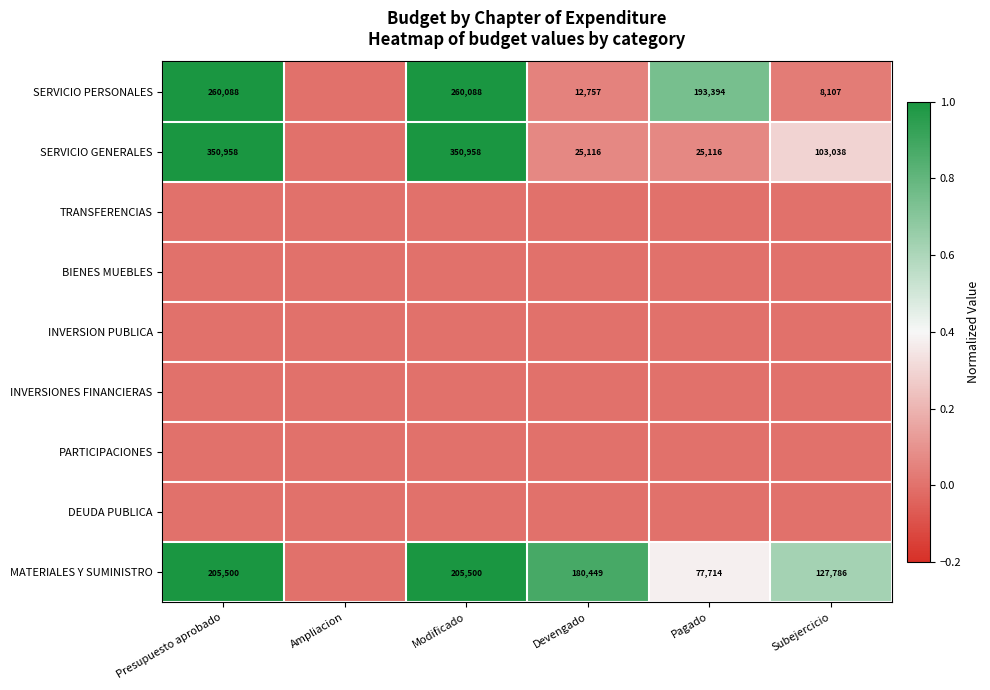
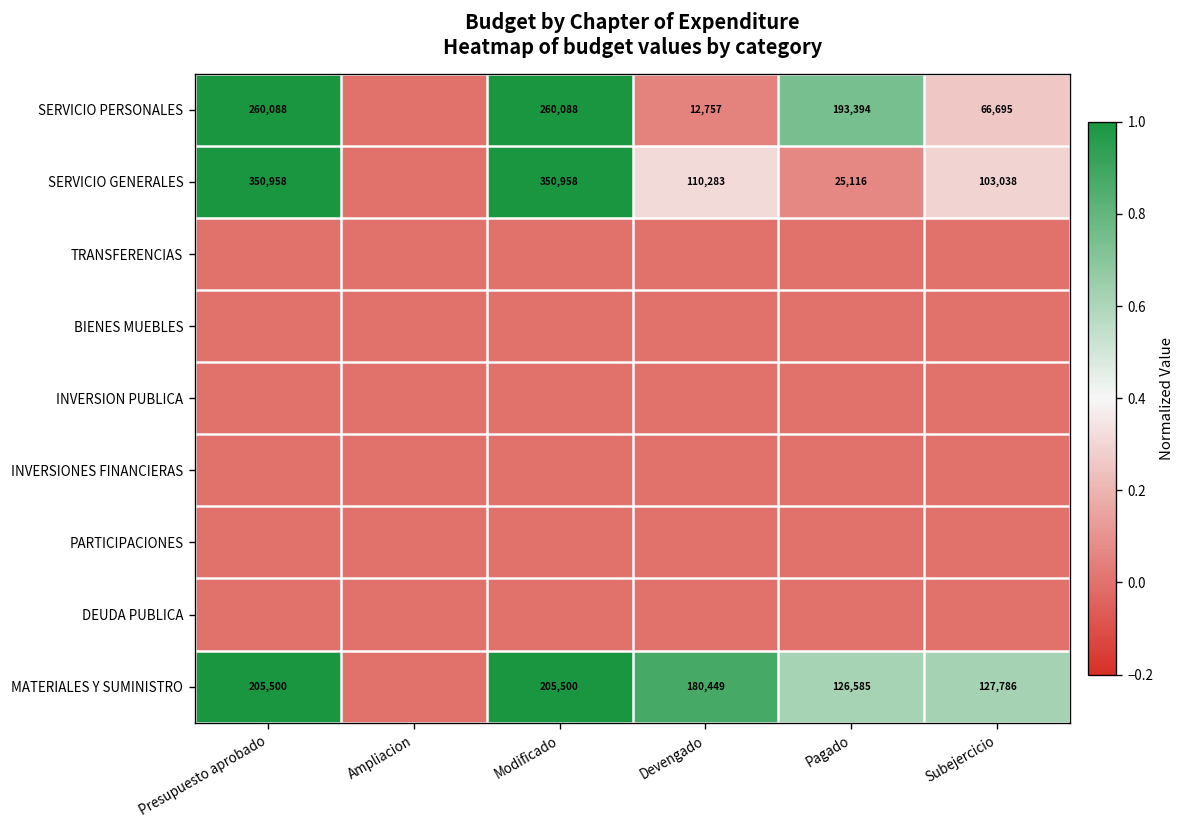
SERVICIO PERSONALES, Subejercicio: 8,107 -> 66,695
SERVICIO GENERALES, Devengado: 25,116 -> 110,283
MATERIALES Y SUMINISTRO, Pagado: 77,714 -> 126,585
